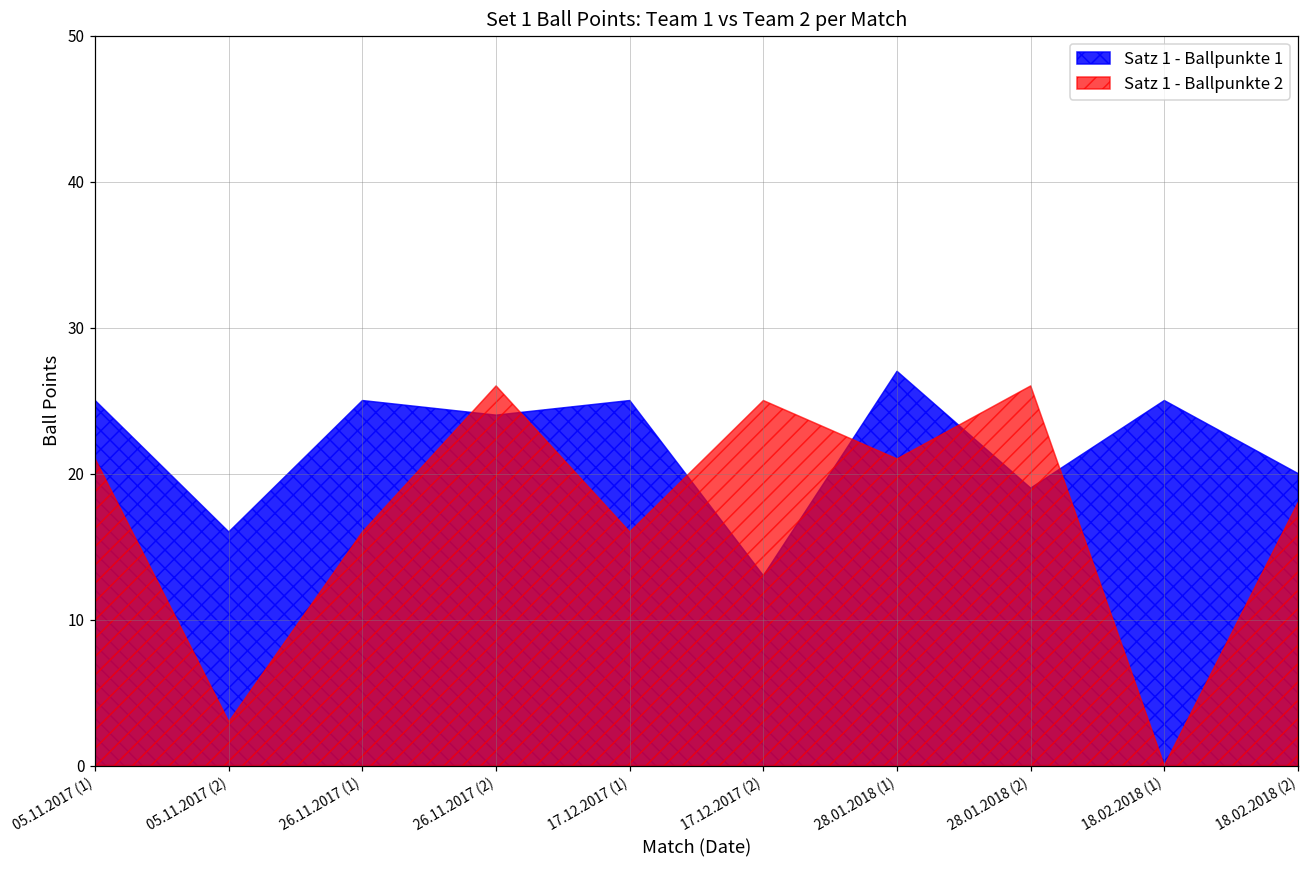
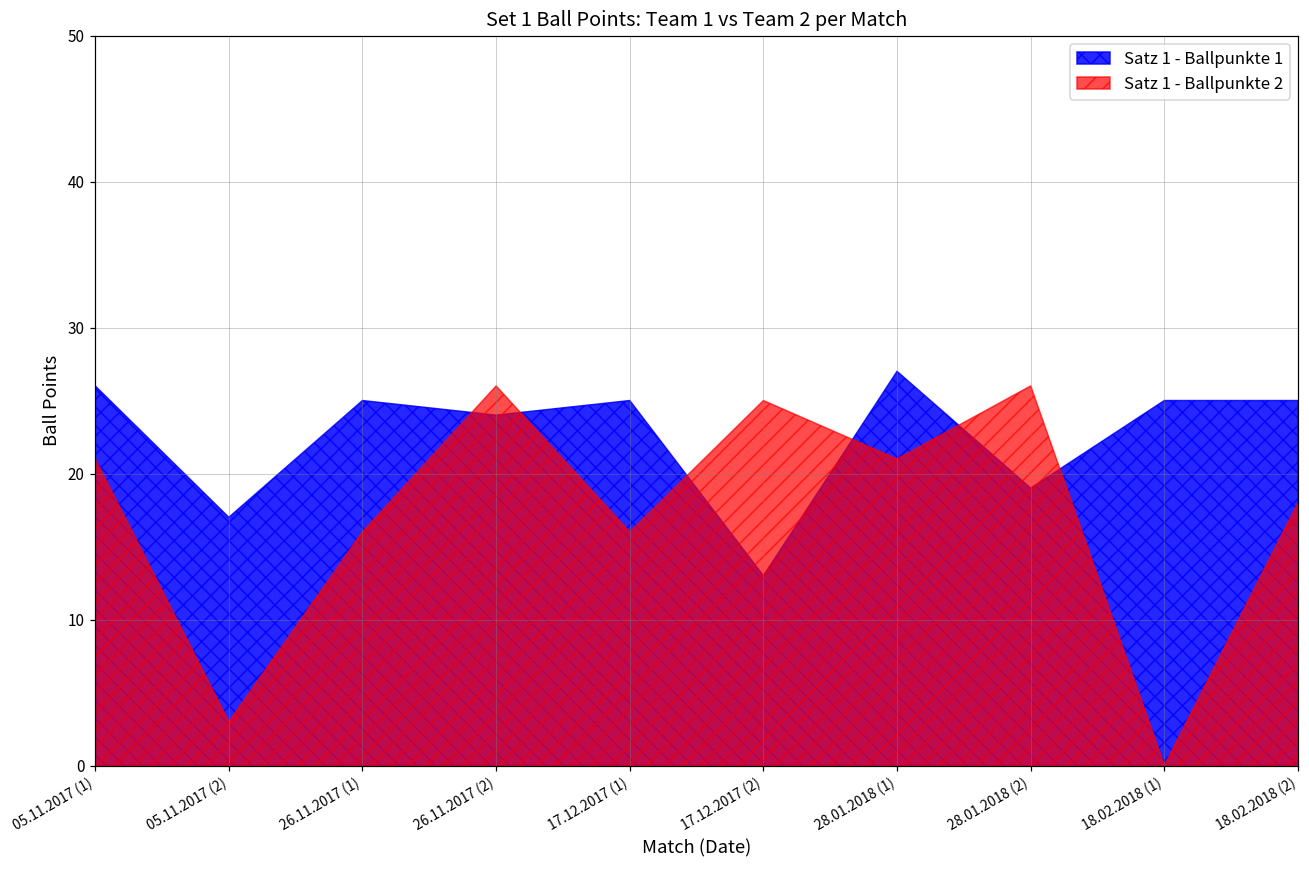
Satz 1 - Ballpunkte 1, 05.11.2017 (1): 25 -> 26
Satz 1 - Ballpunkte 1, 05.11.2017 (2): 16 -> 17
Satz 1 - Ballpunkte 1, 18.02.2018 (2): 20 -> 25
